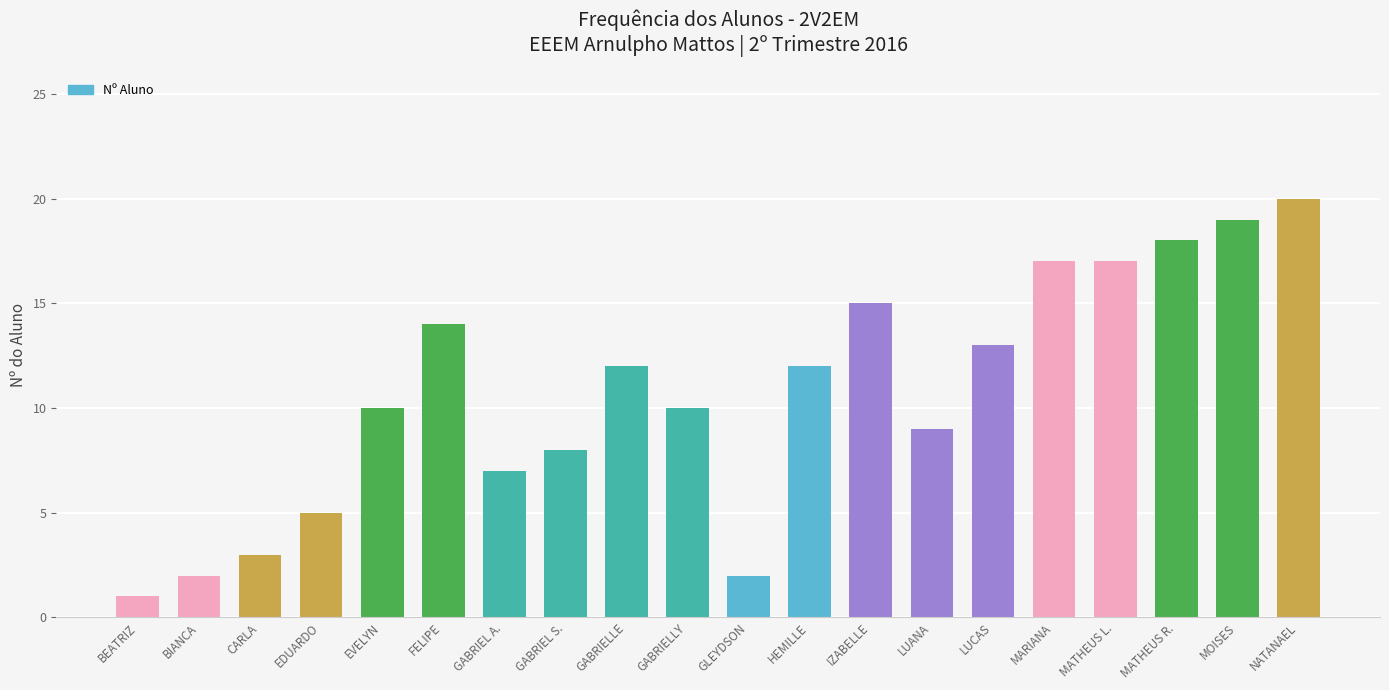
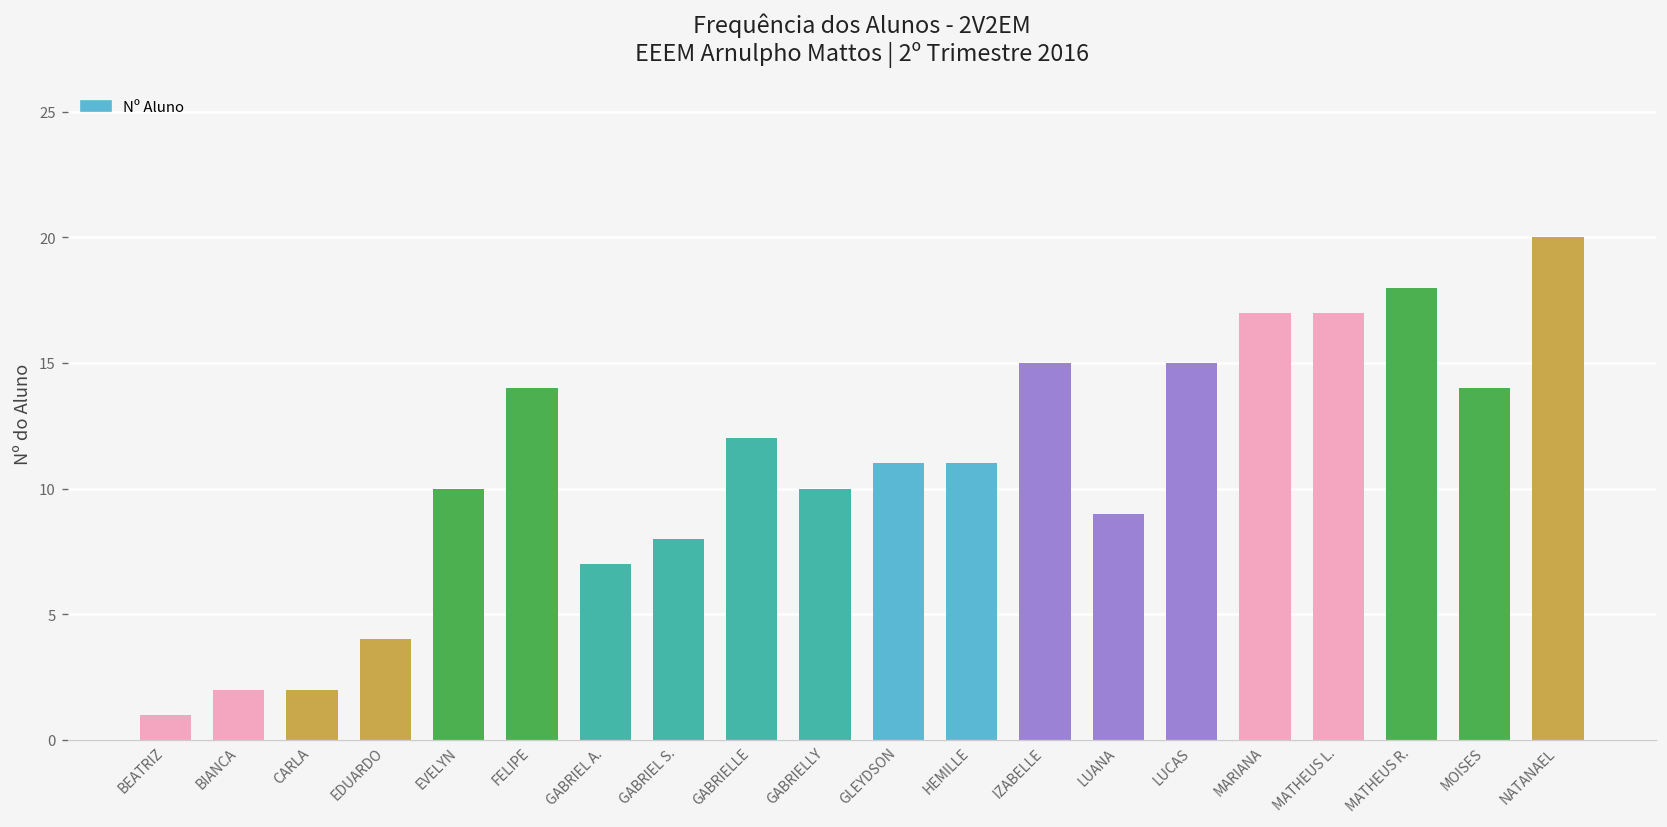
CARLA: 3 -> 2
EDUARDO: 5 -> 4
GLEYDSON: 2 -> 11
HEMILLE: 12 -> 11
LUCAS: 13 -> 15
MOISES: 19 -> 14
